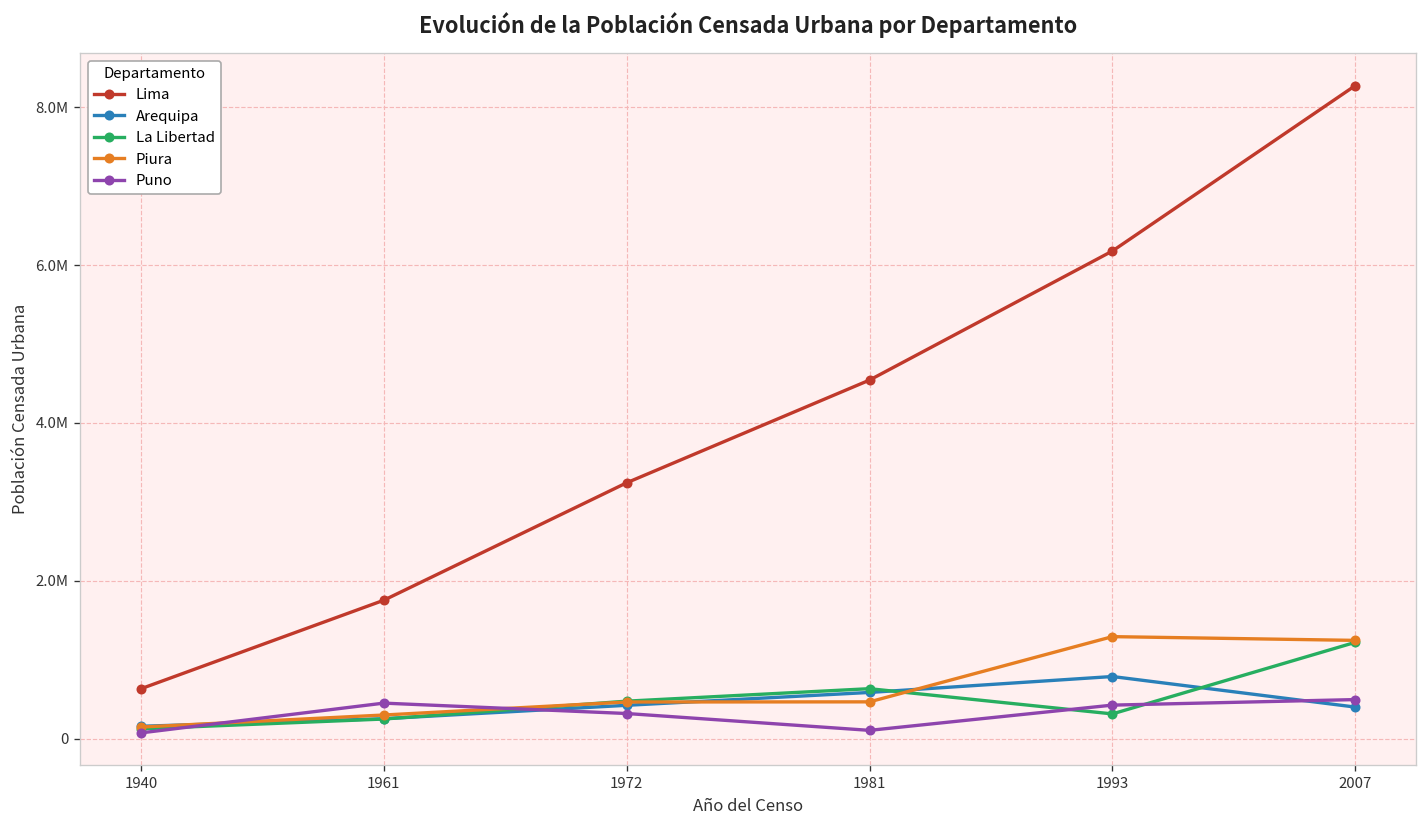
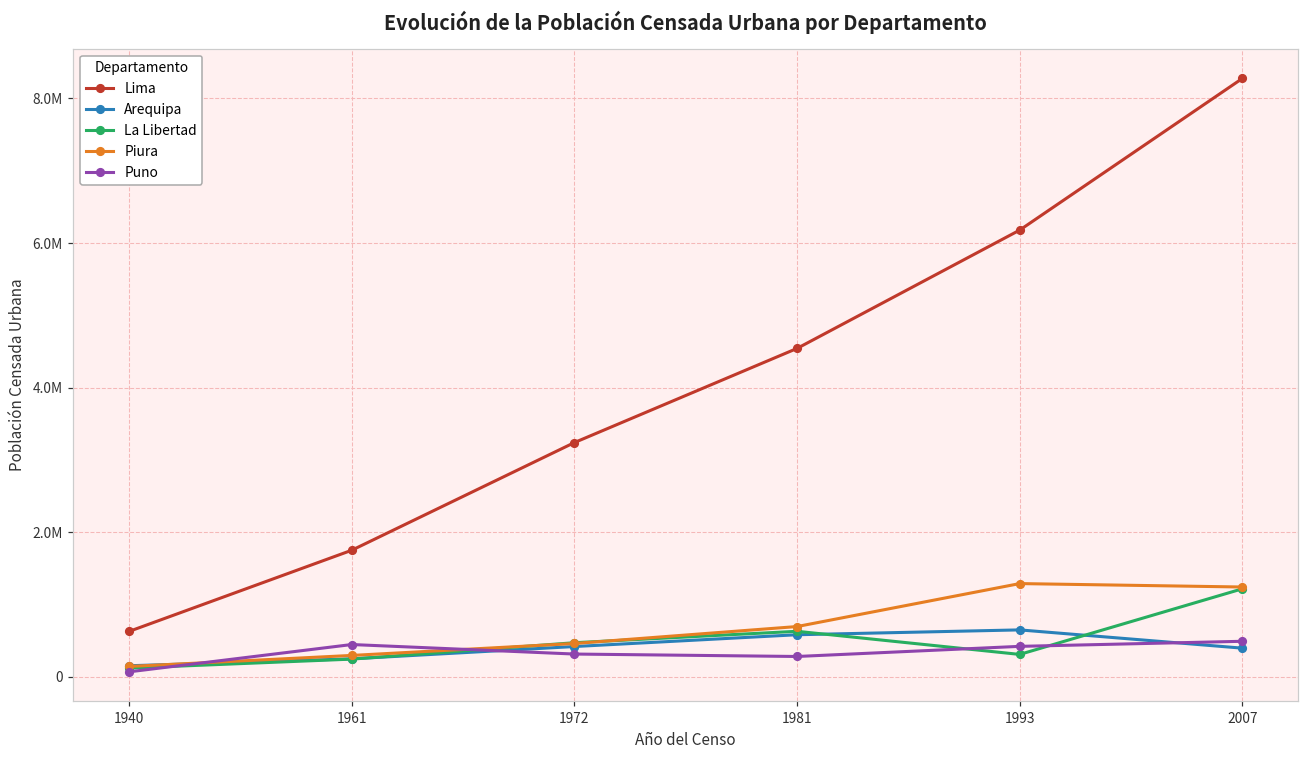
Piura, 1981: 500000 -> 700000
Puno, 1981: 100000 -> 300000
Arequipa, 1993: 800000 -> 700000
